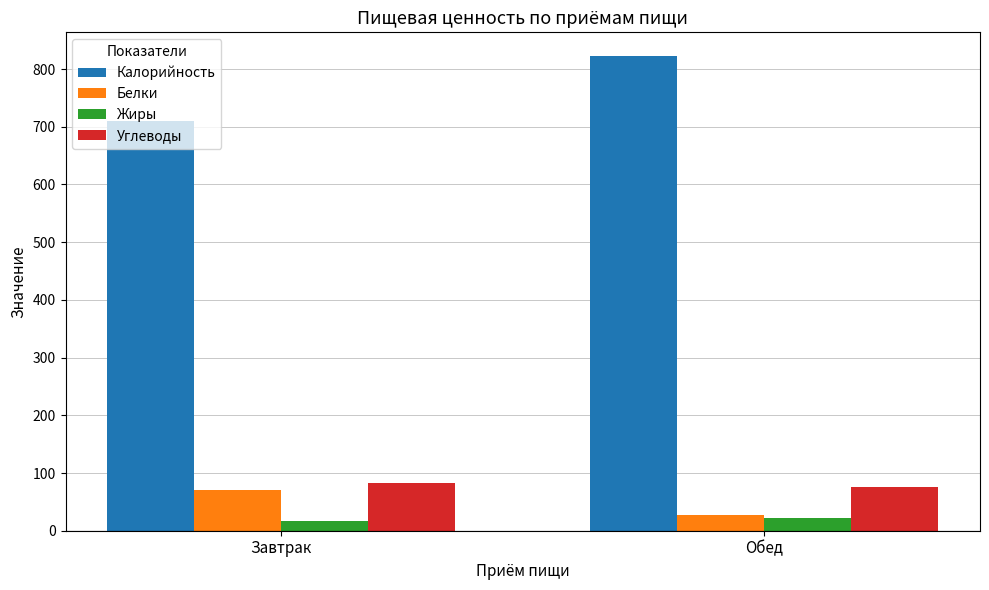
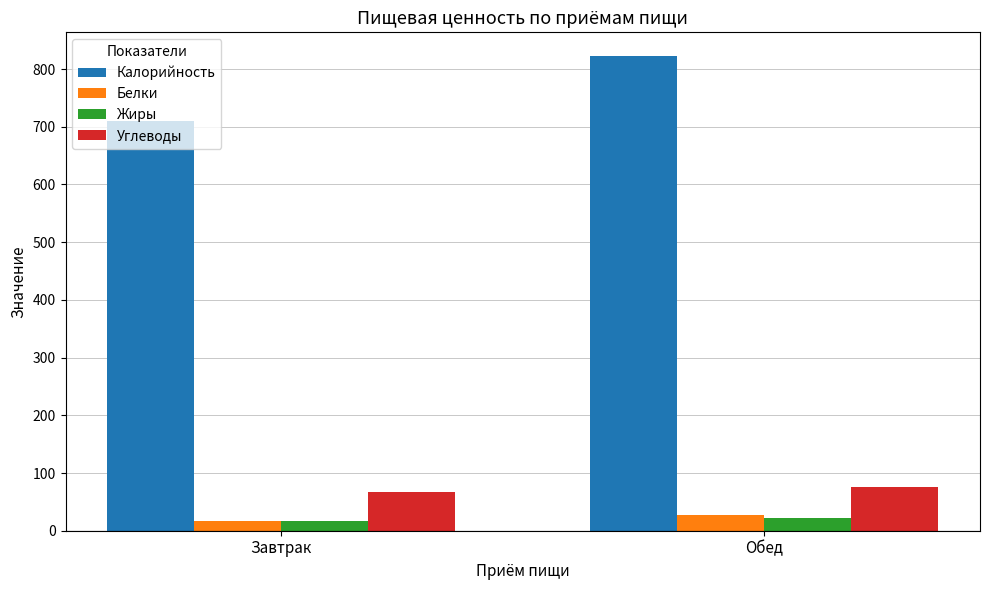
Белки, Завтрак: 70 -> 20
Углеводы, Завтрак: 80 -> 70
